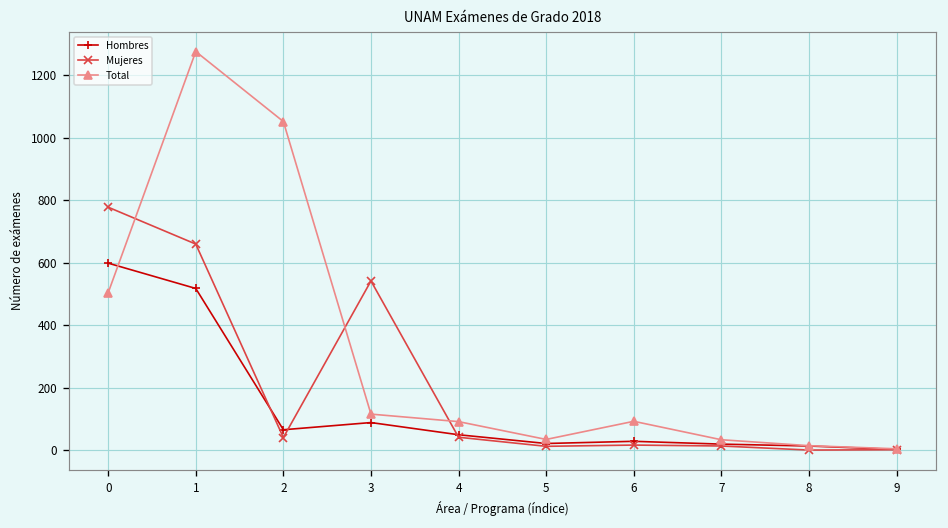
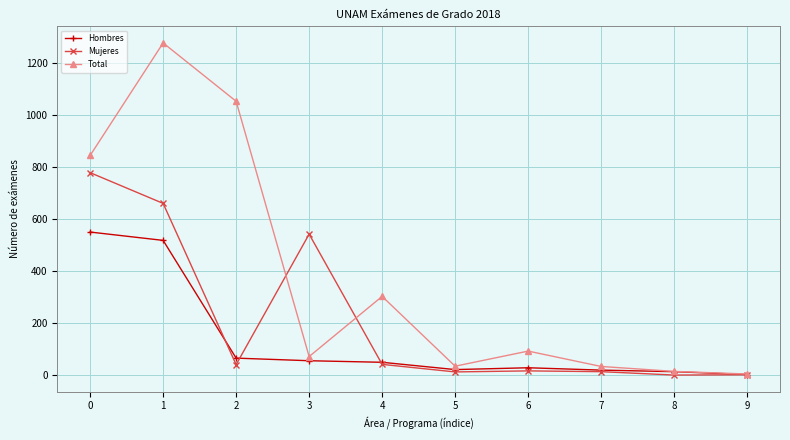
Hombres, 0: 600 -> 550
Total, 0: 500 -> 840
Hombres, 3: 90 -> 60
Total, 3: 120 -> 70
Total, 4: 90 -> 300
